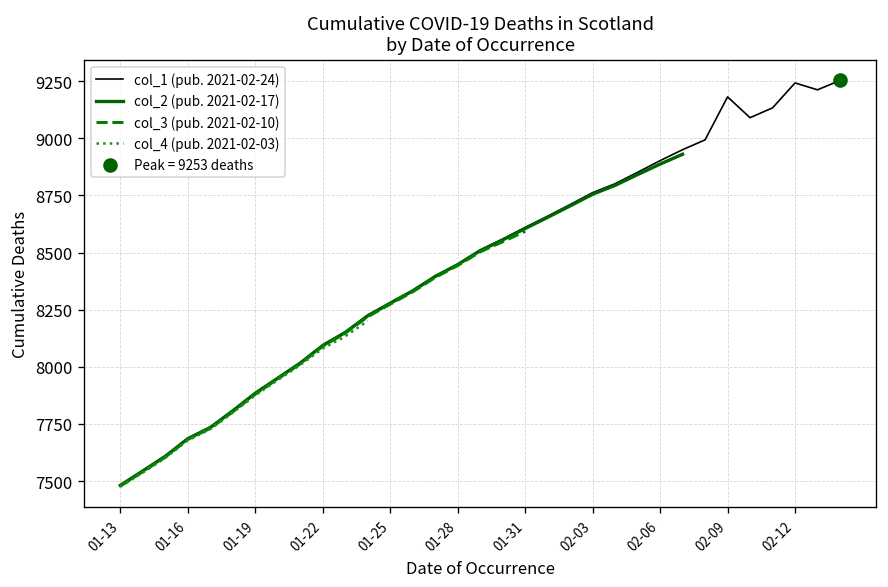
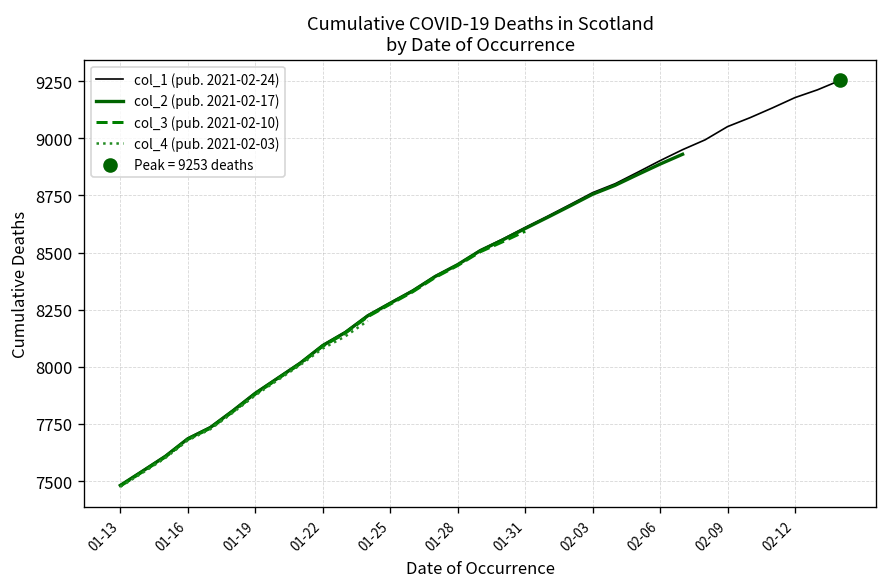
col_1 (pub. 2021-02-24), 02-09: 9180 -> 9050
col_1 (pub. 2021-02-24), 02-12: 9240 -> 9180
